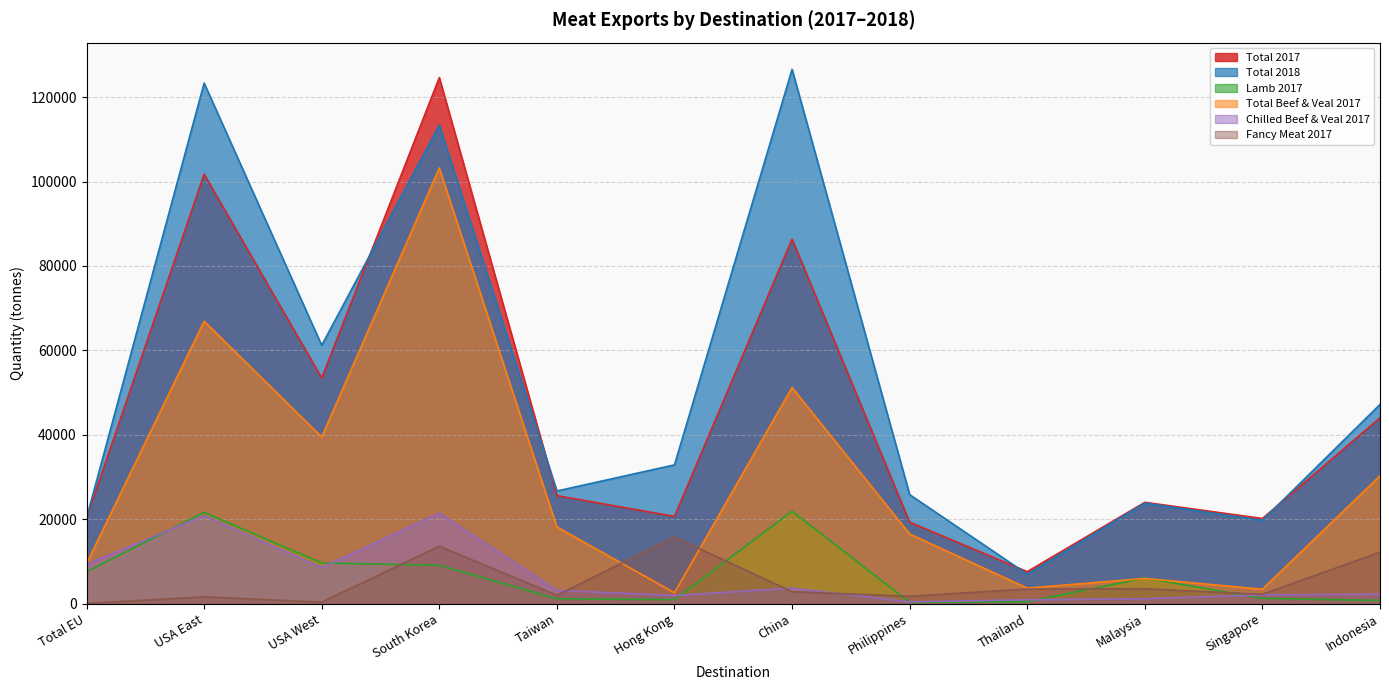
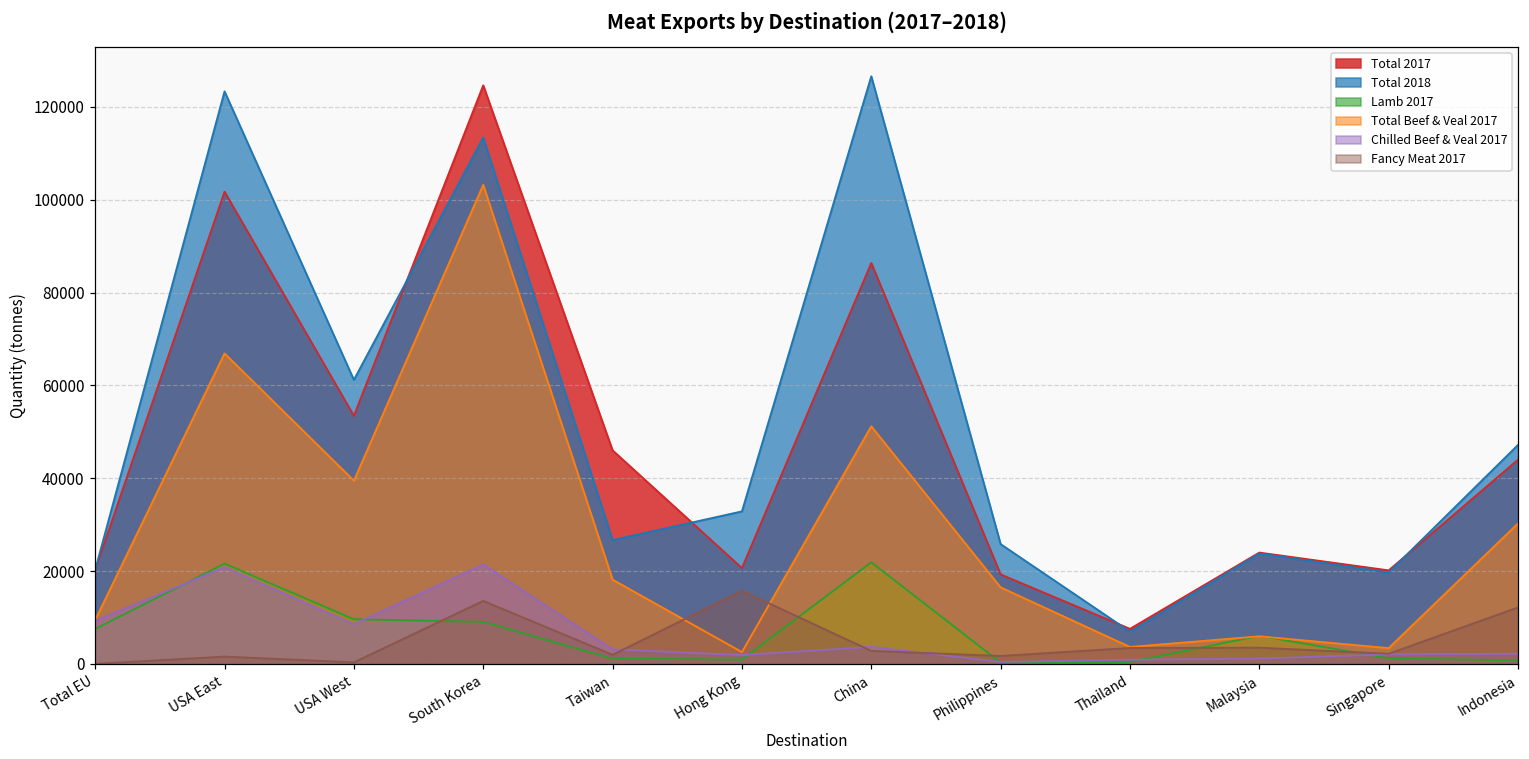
Total 2017, Taiwan: 26000 -> 46000
